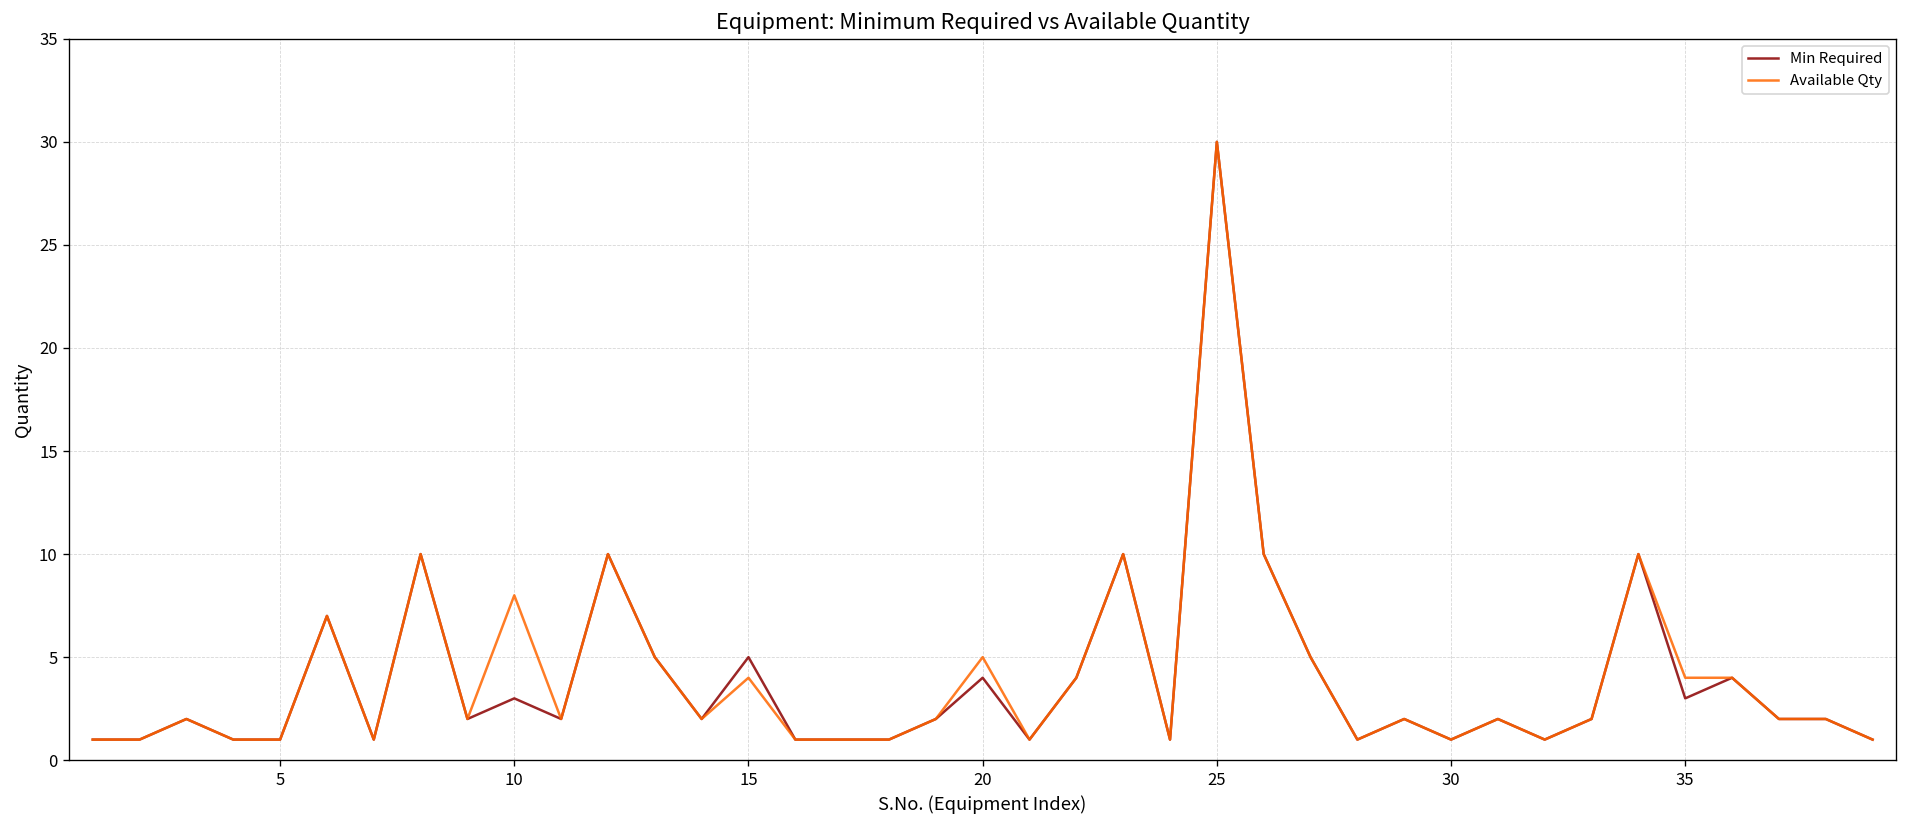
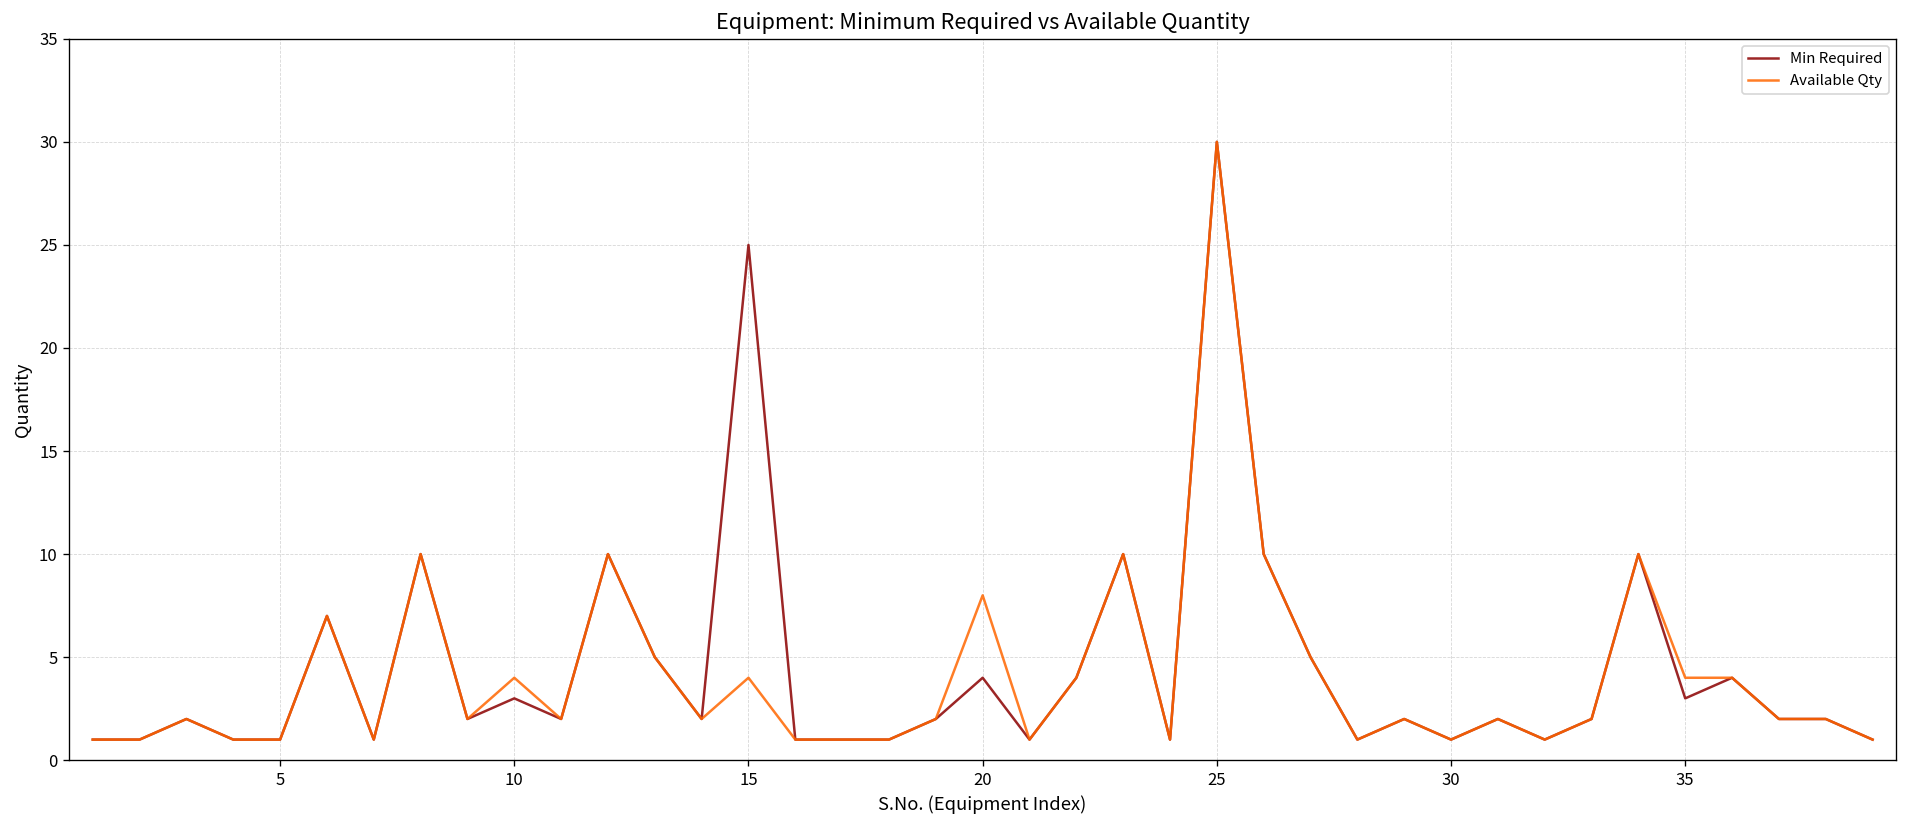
Available Qty, 10: 8 -> 4
Min Required, 15: 5 -> 25
Available Qty, 20: 5 -> 8
